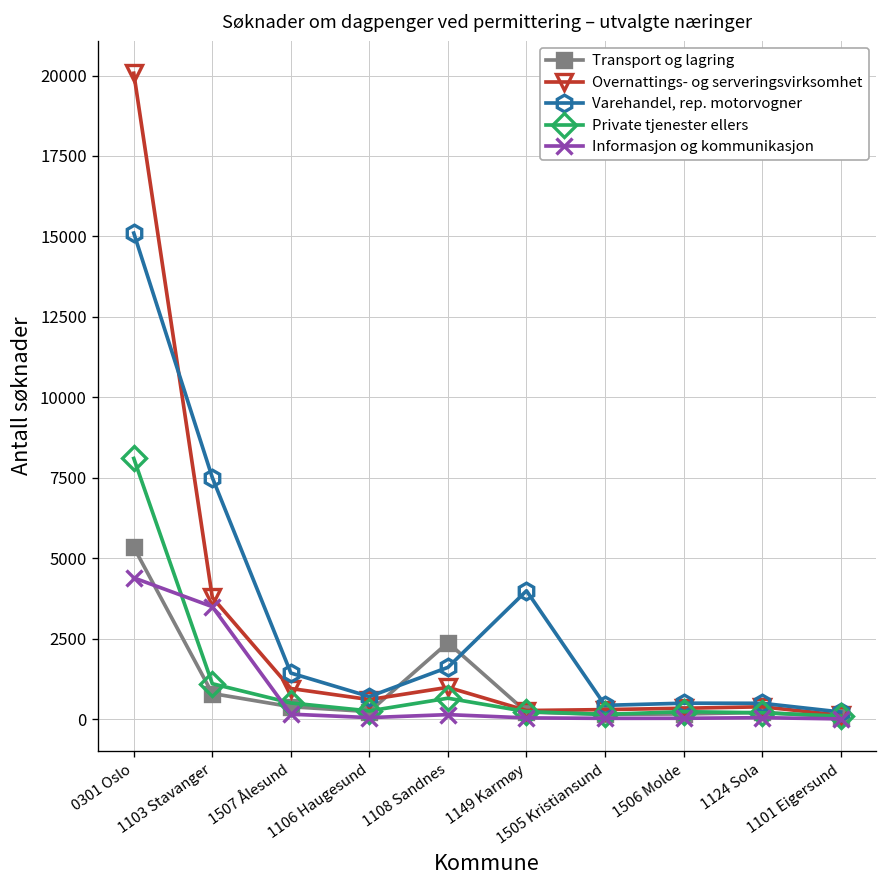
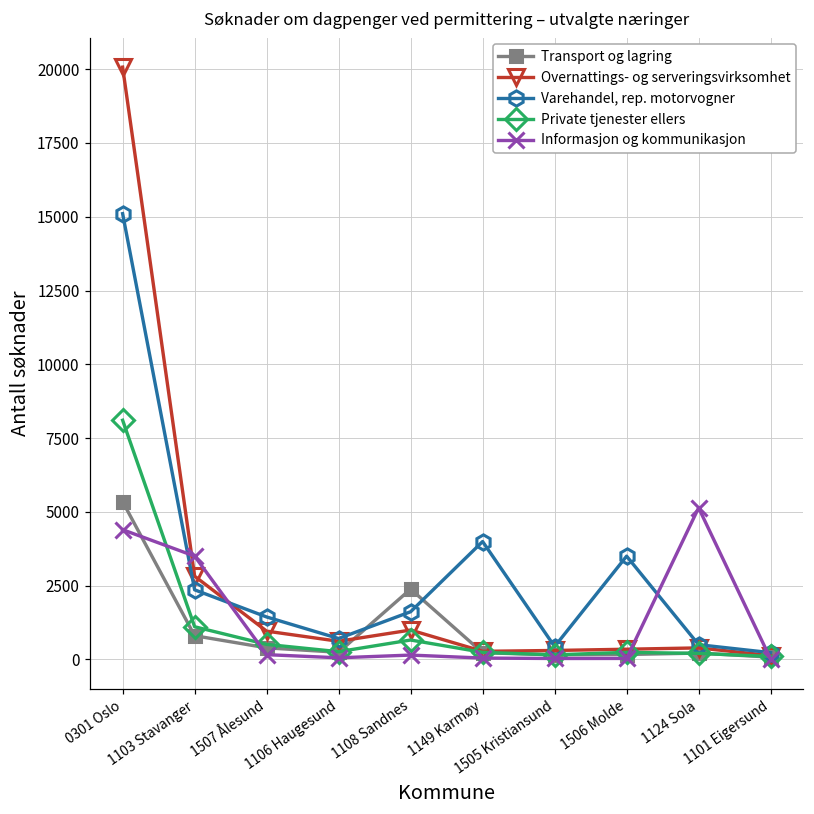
Overnattings- og serveringsvirksomhet, 1103 Stavanger: 3800 -> 2800
Varehandel, rep. motorvogner, 1103 Stavanger: 7500 -> 2400
Varehandel, rep. motorvogner, 1506 Molde: 500 -> 3500
Informasjon og kommunikasjon, 1124 Sola: 100 -> 5100
